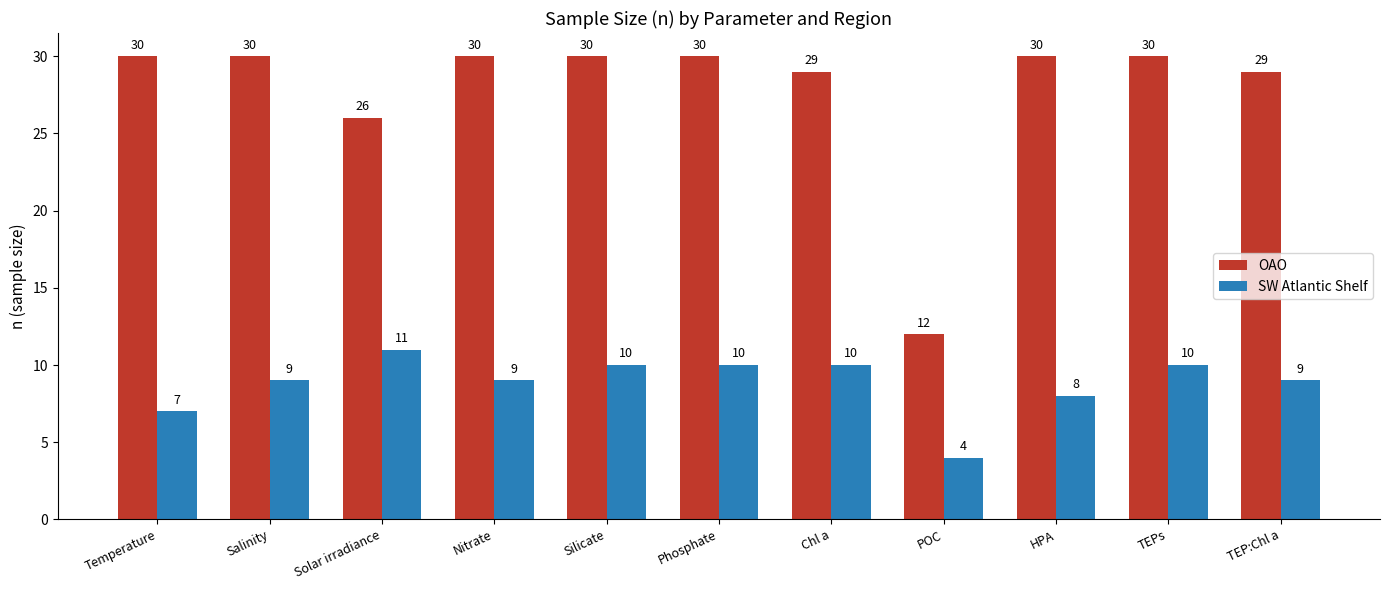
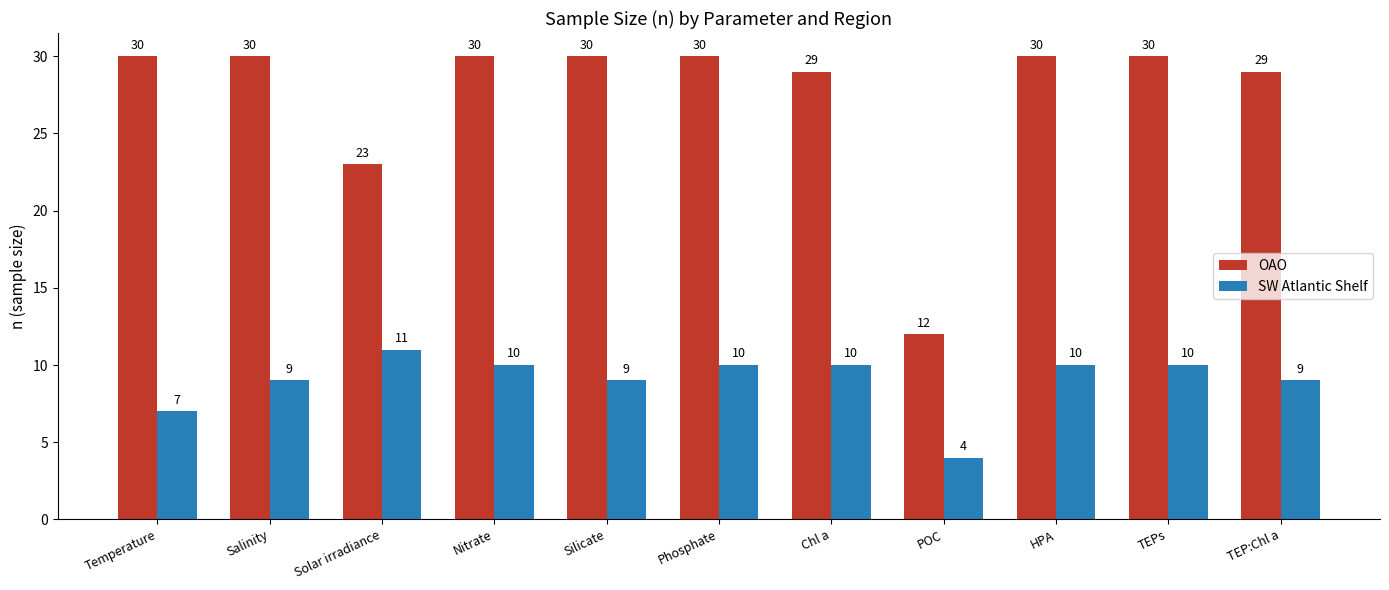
OAO, Solar irradiance: 26 -> 23
SW Atlantic Shelf, Nitrate: 9 -> 10
SW Atlantic Shelf, Silicate: 10 -> 9
SW Atlantic Shelf, HPA: 8 -> 10
